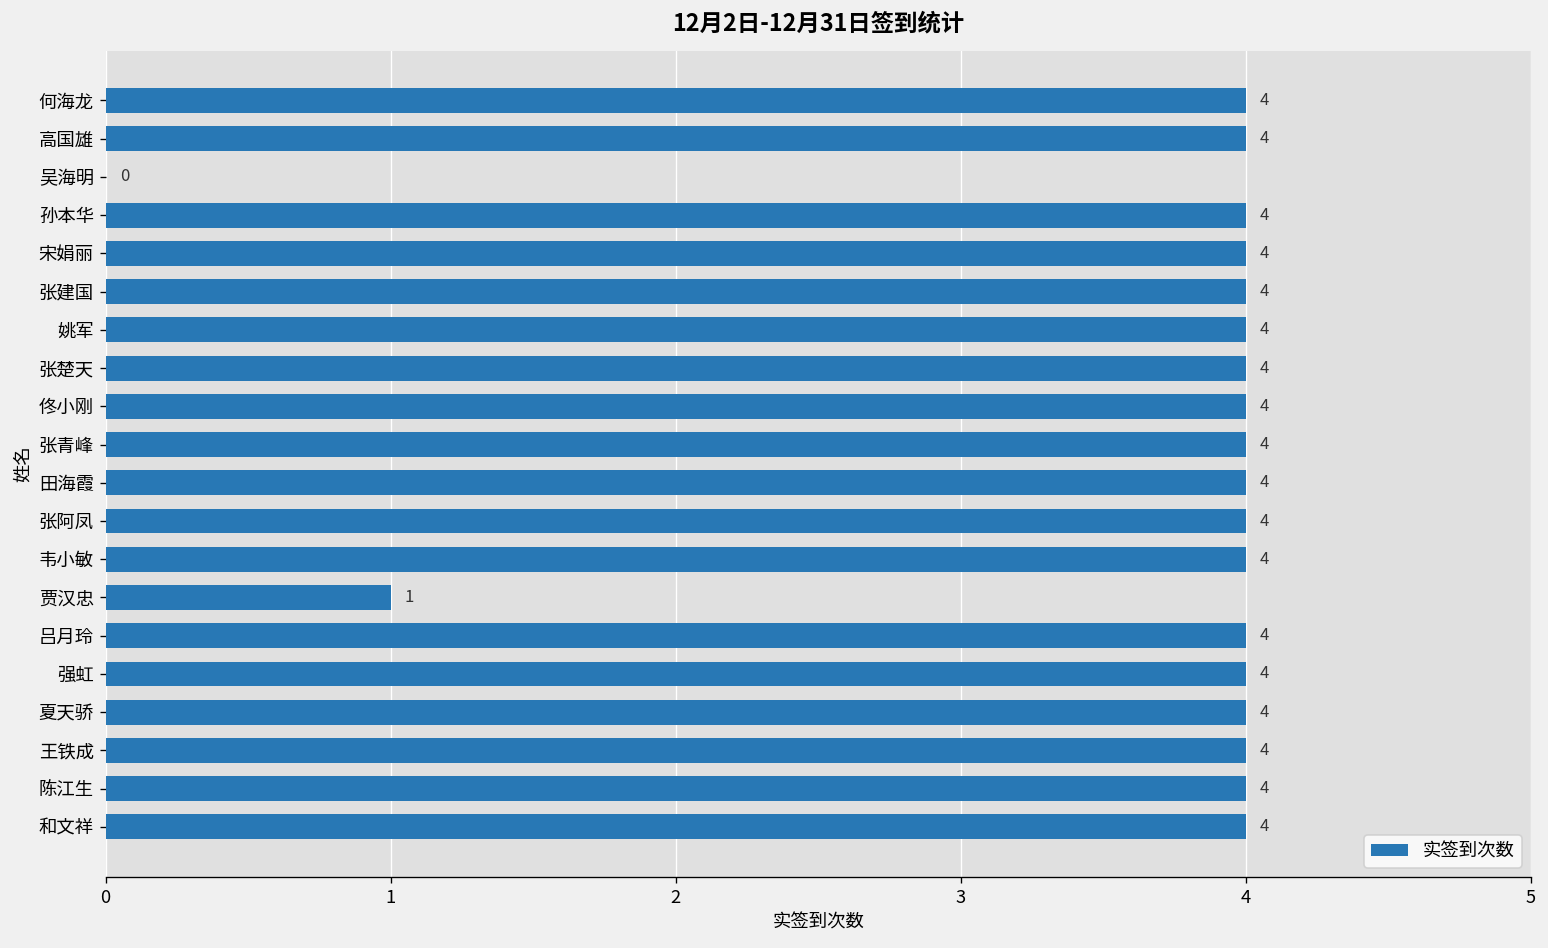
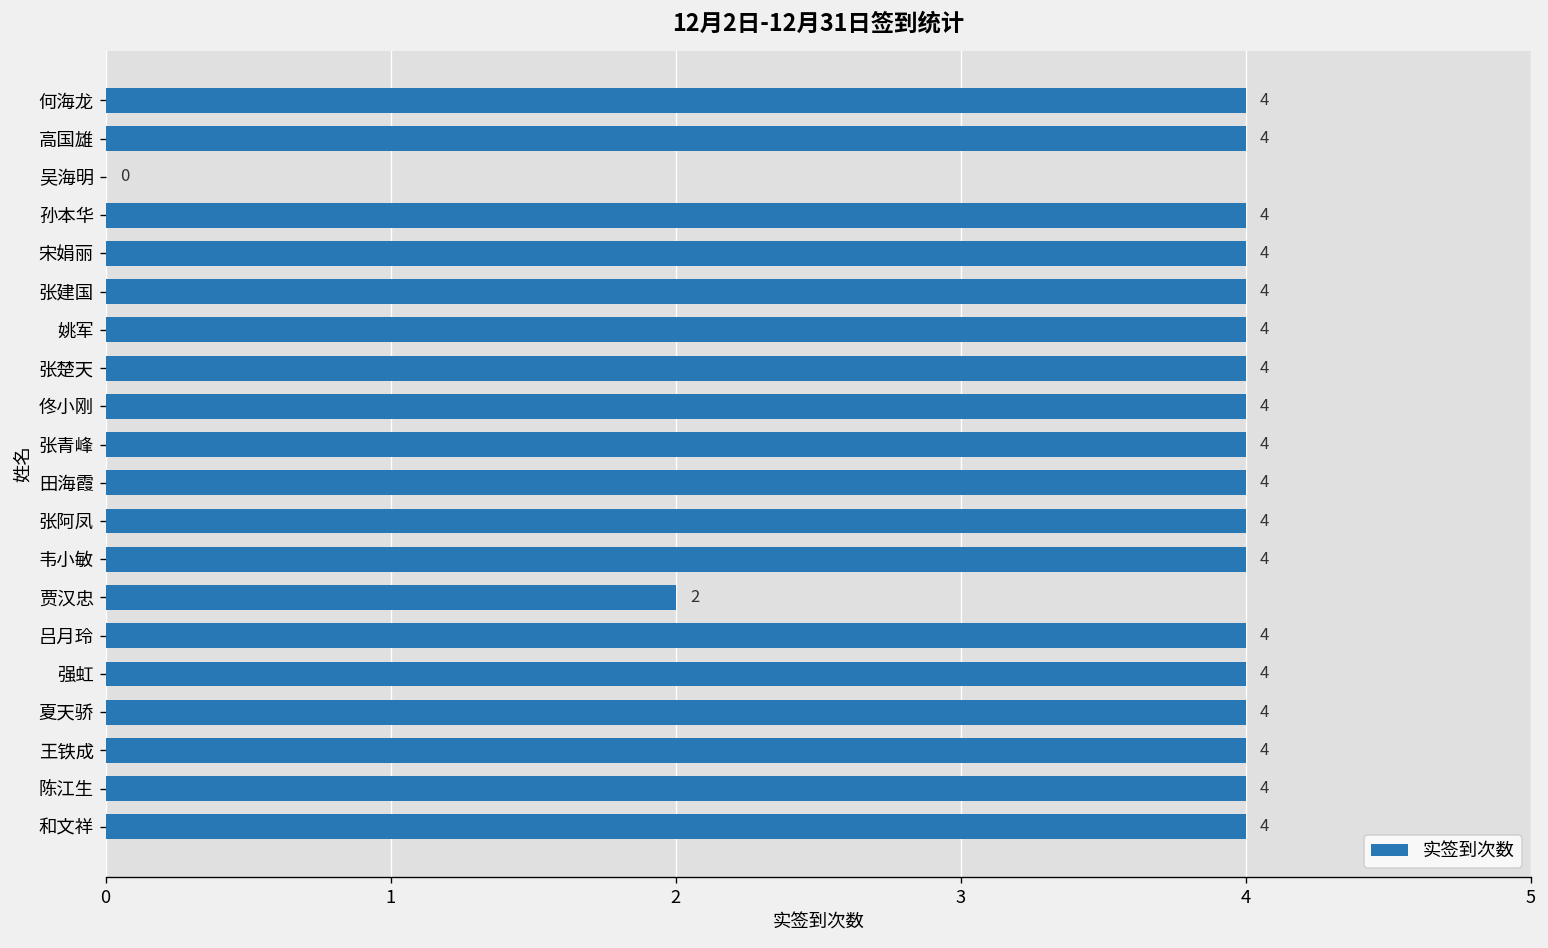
贾汉忠: 1 -> 2
